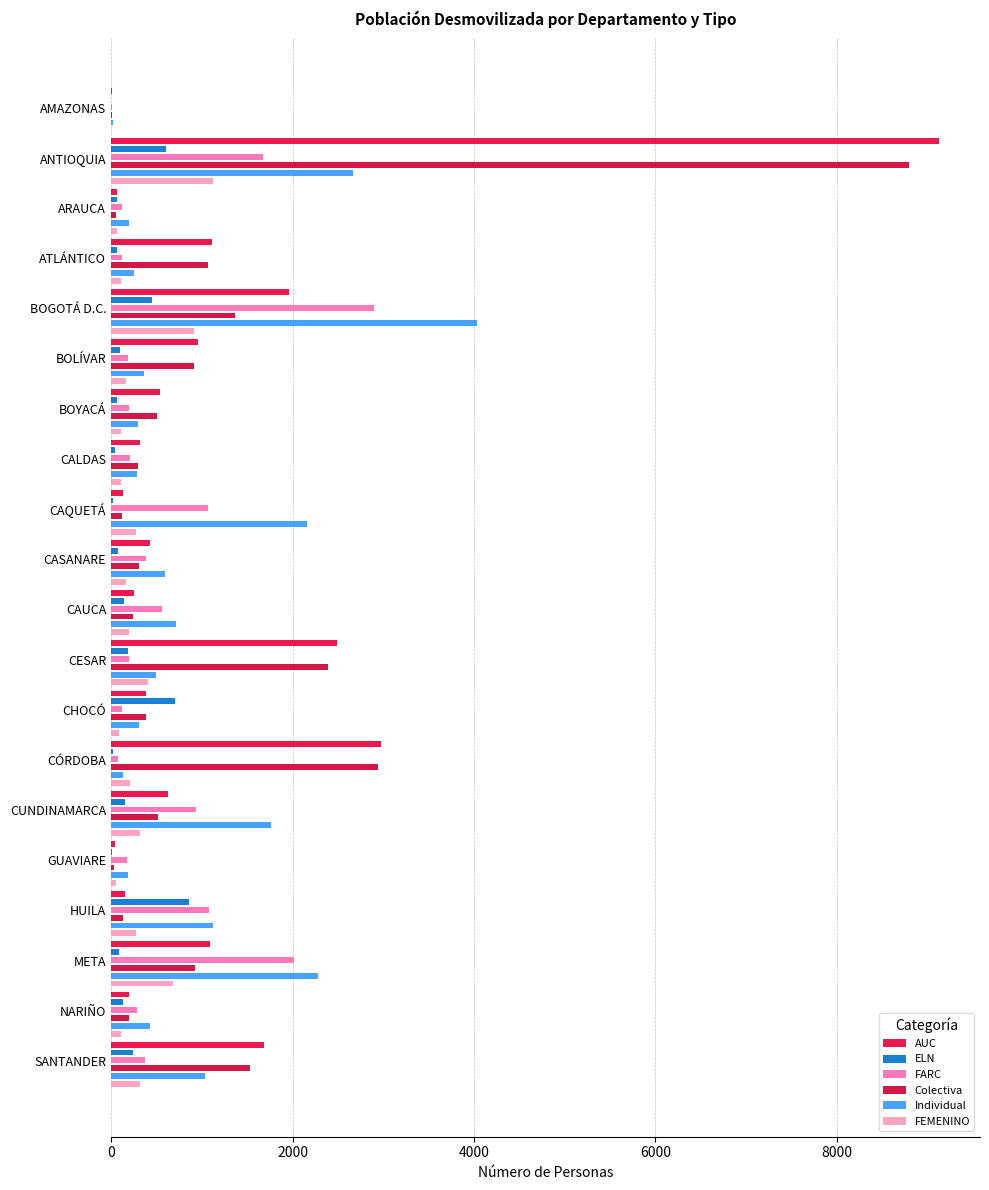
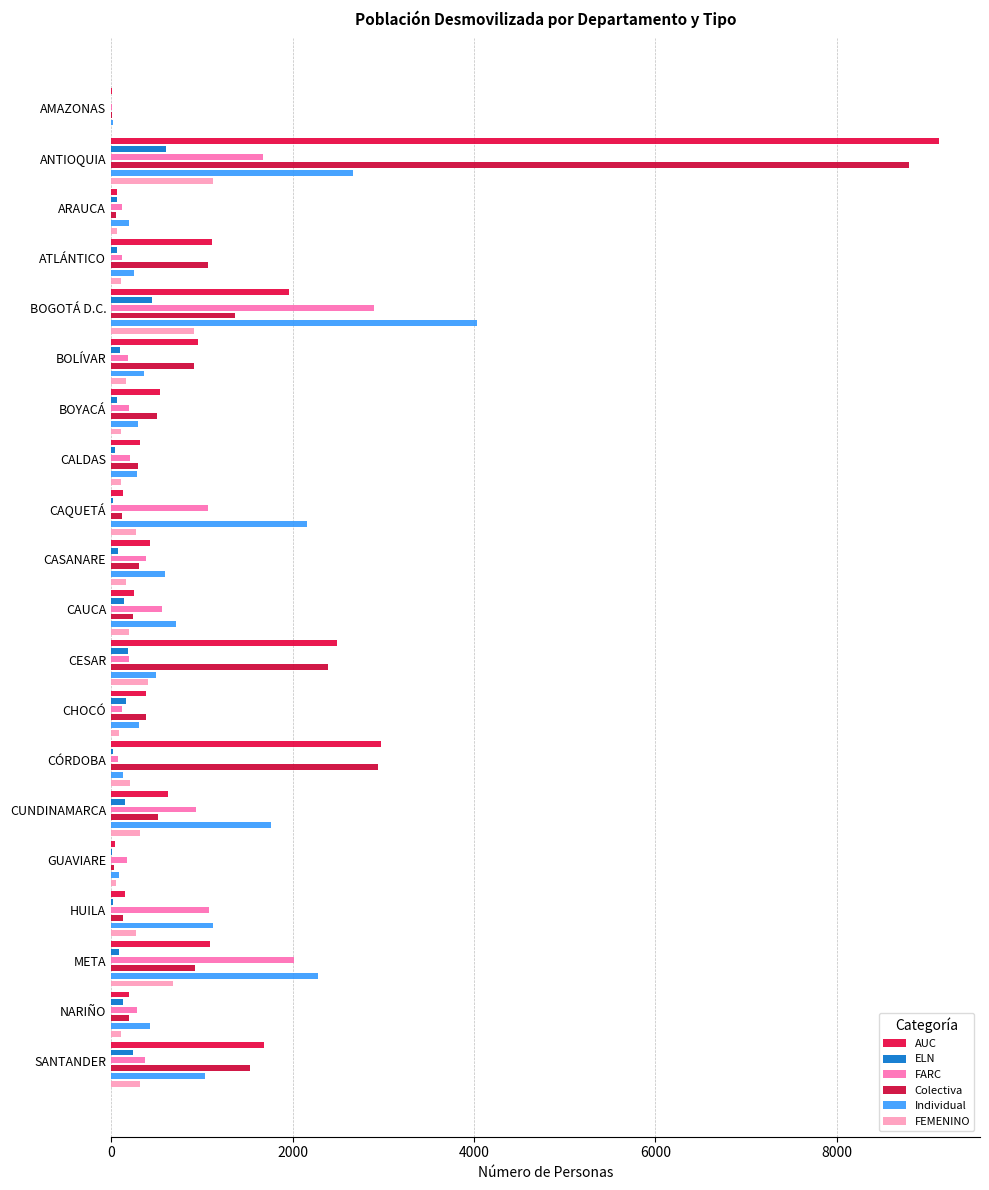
ELN, CHOCÓ: 700 -> 200
Individual, GUAVIARE: 200 -> 100
ELN, HUILA: 900 -> 0
